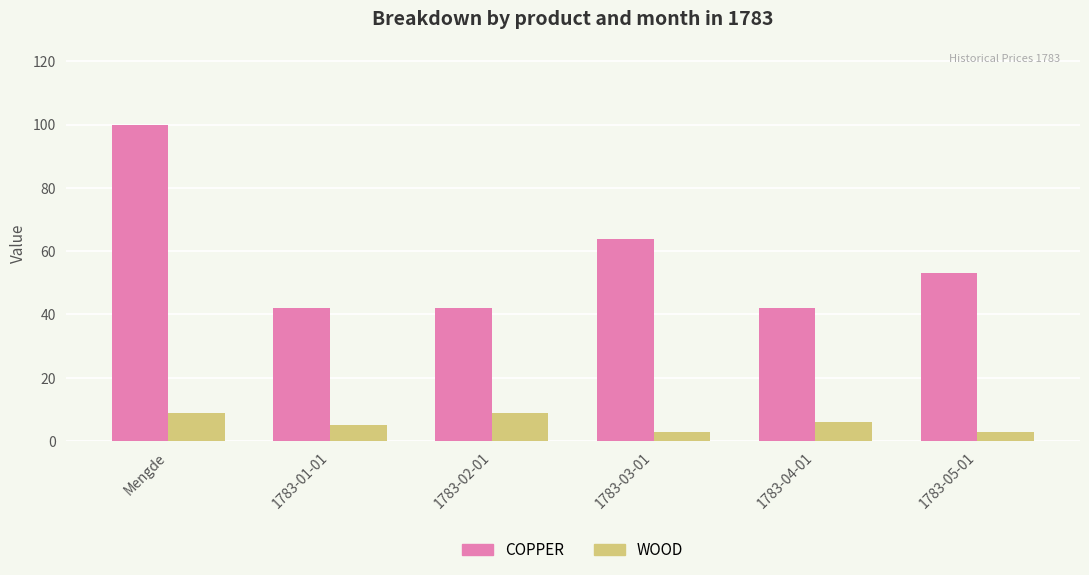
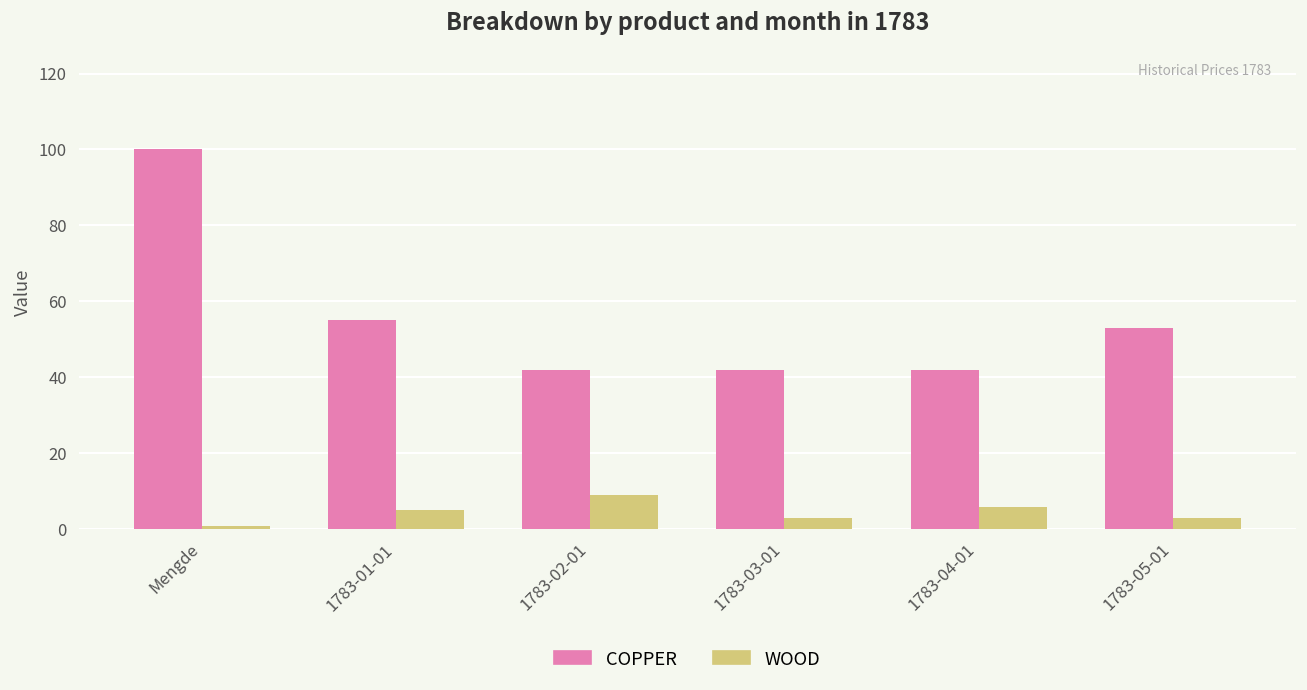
WOOD, Mengde: 9 -> 1
COPPER, 1783-01-01: 42 -> 55
COPPER, 1783-03-01: 64 -> 42
